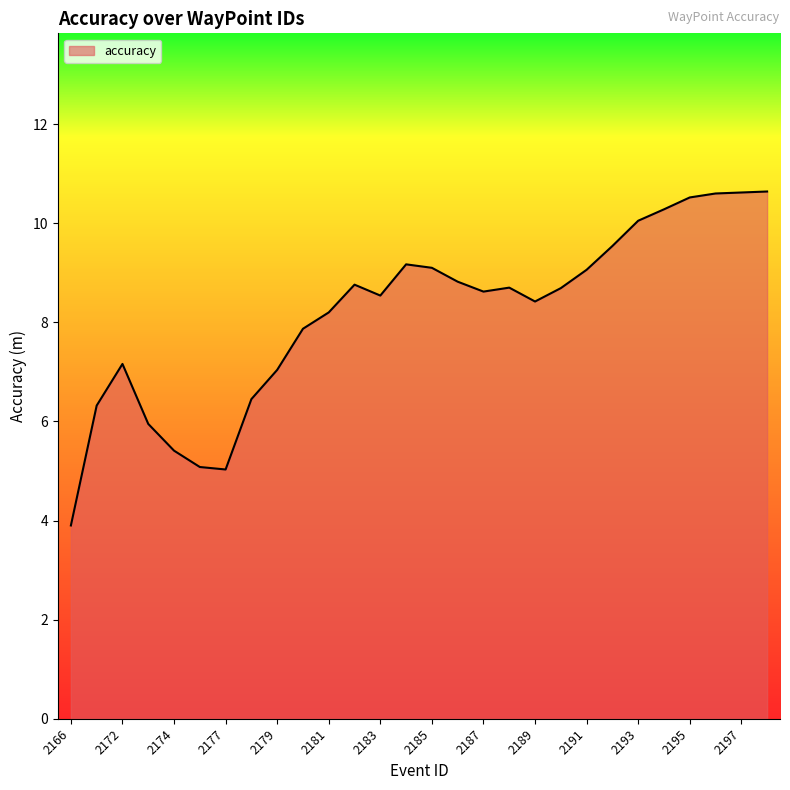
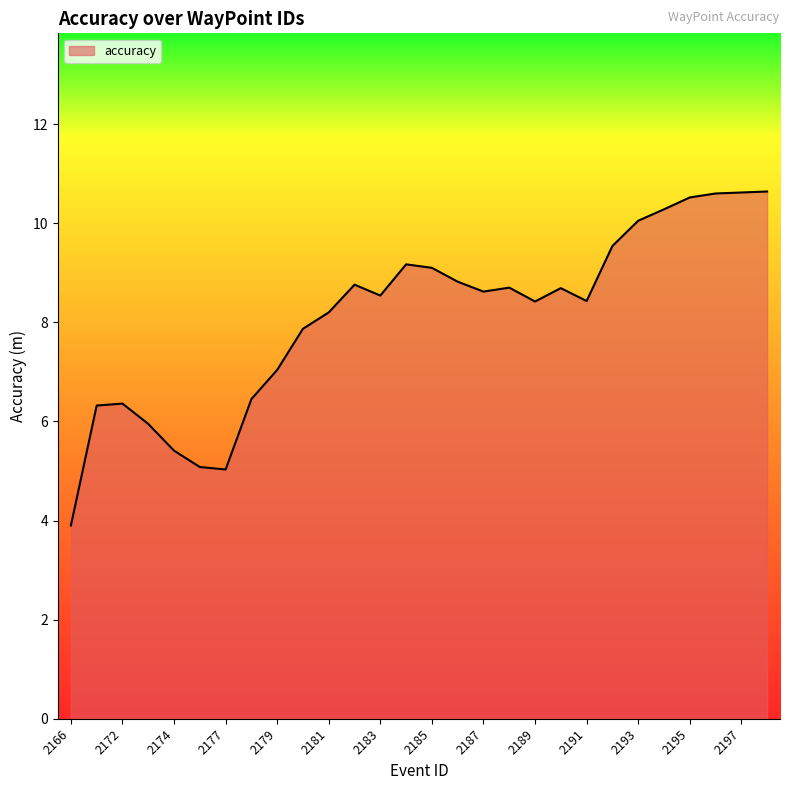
2172: 7.2 -> 6.4
2191: 9.1 -> 8.4
